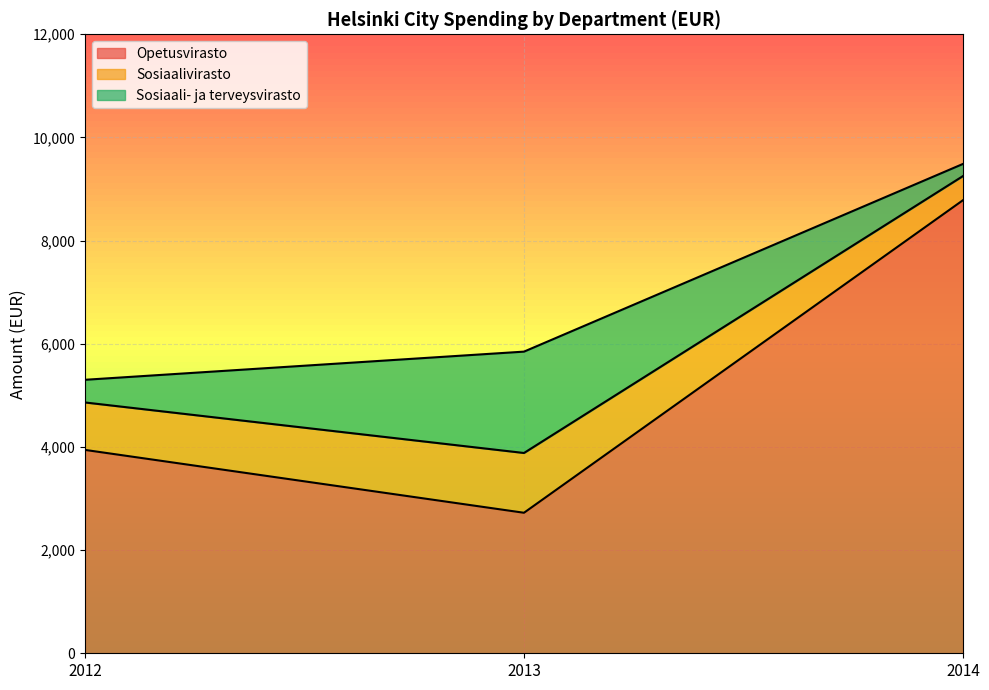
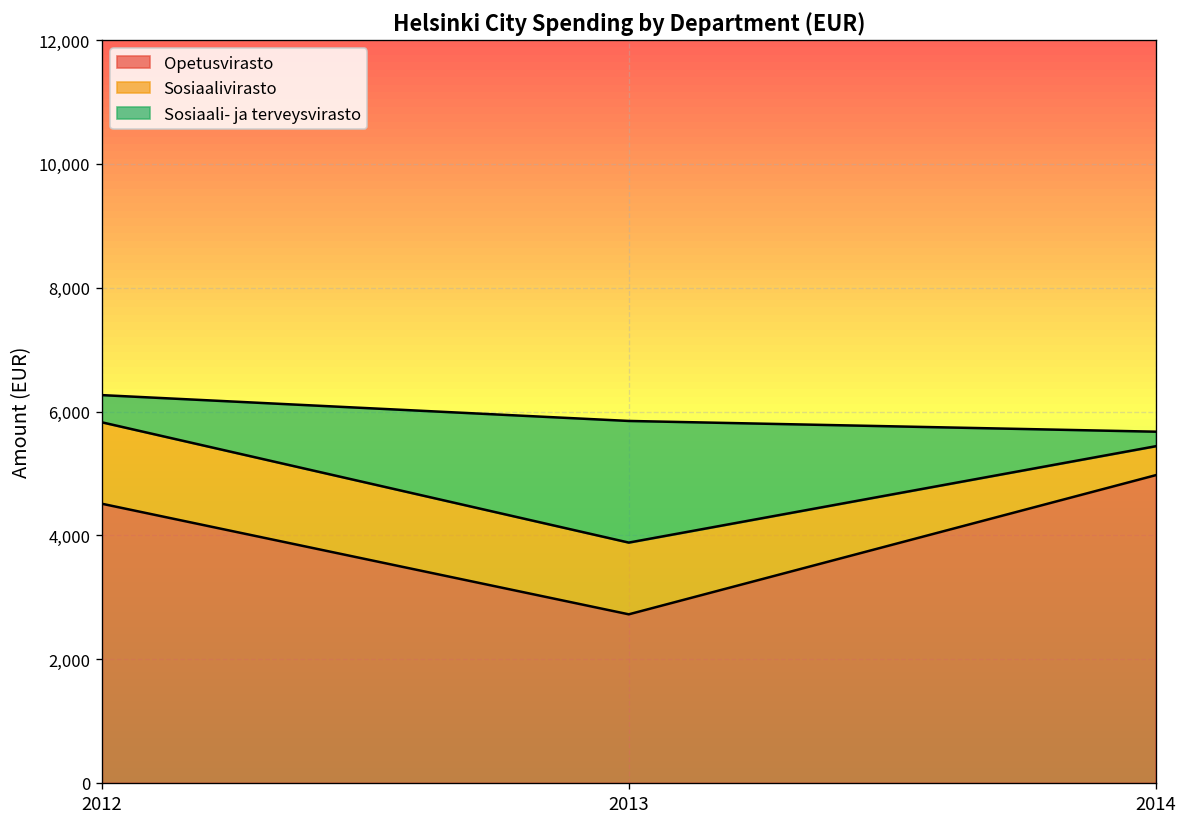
Opetusvirasto, 2012: 3,900 -> 4,500
Sosiaalivirasto, 2012: 900 -> 1,300
Opetusvirasto, 2014: 8,800 -> 5,000
